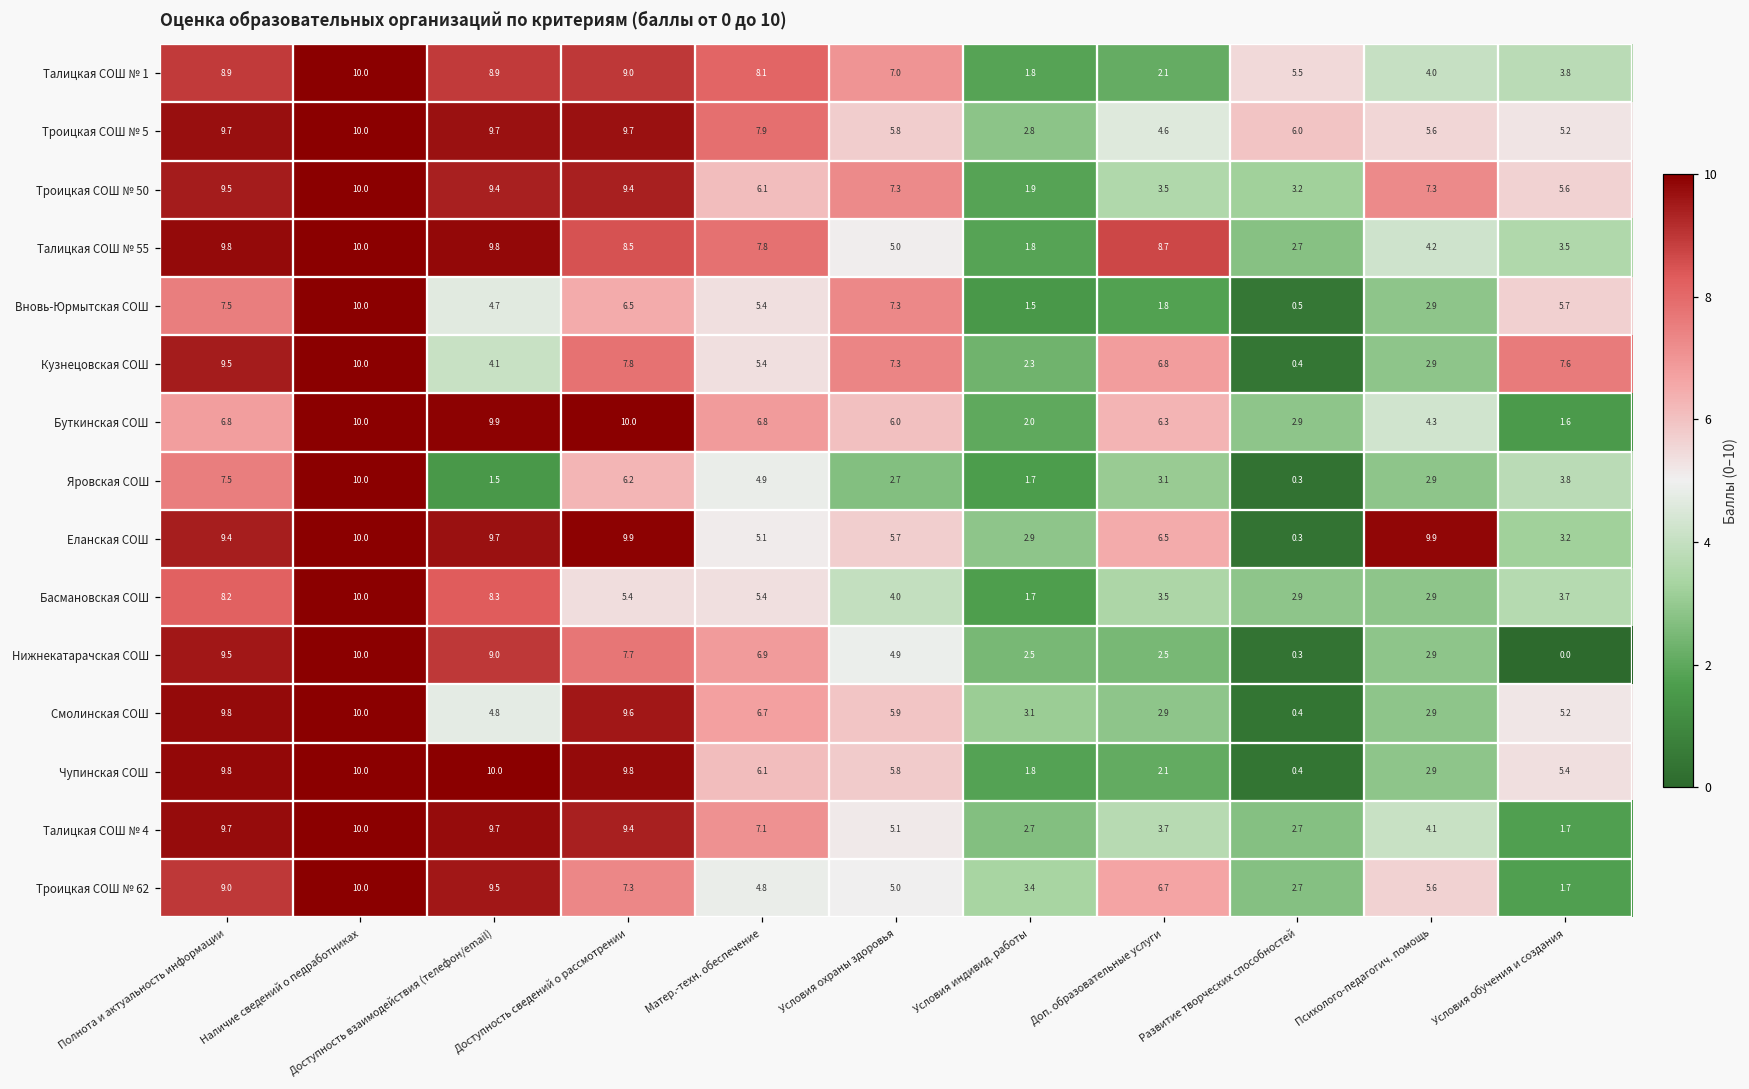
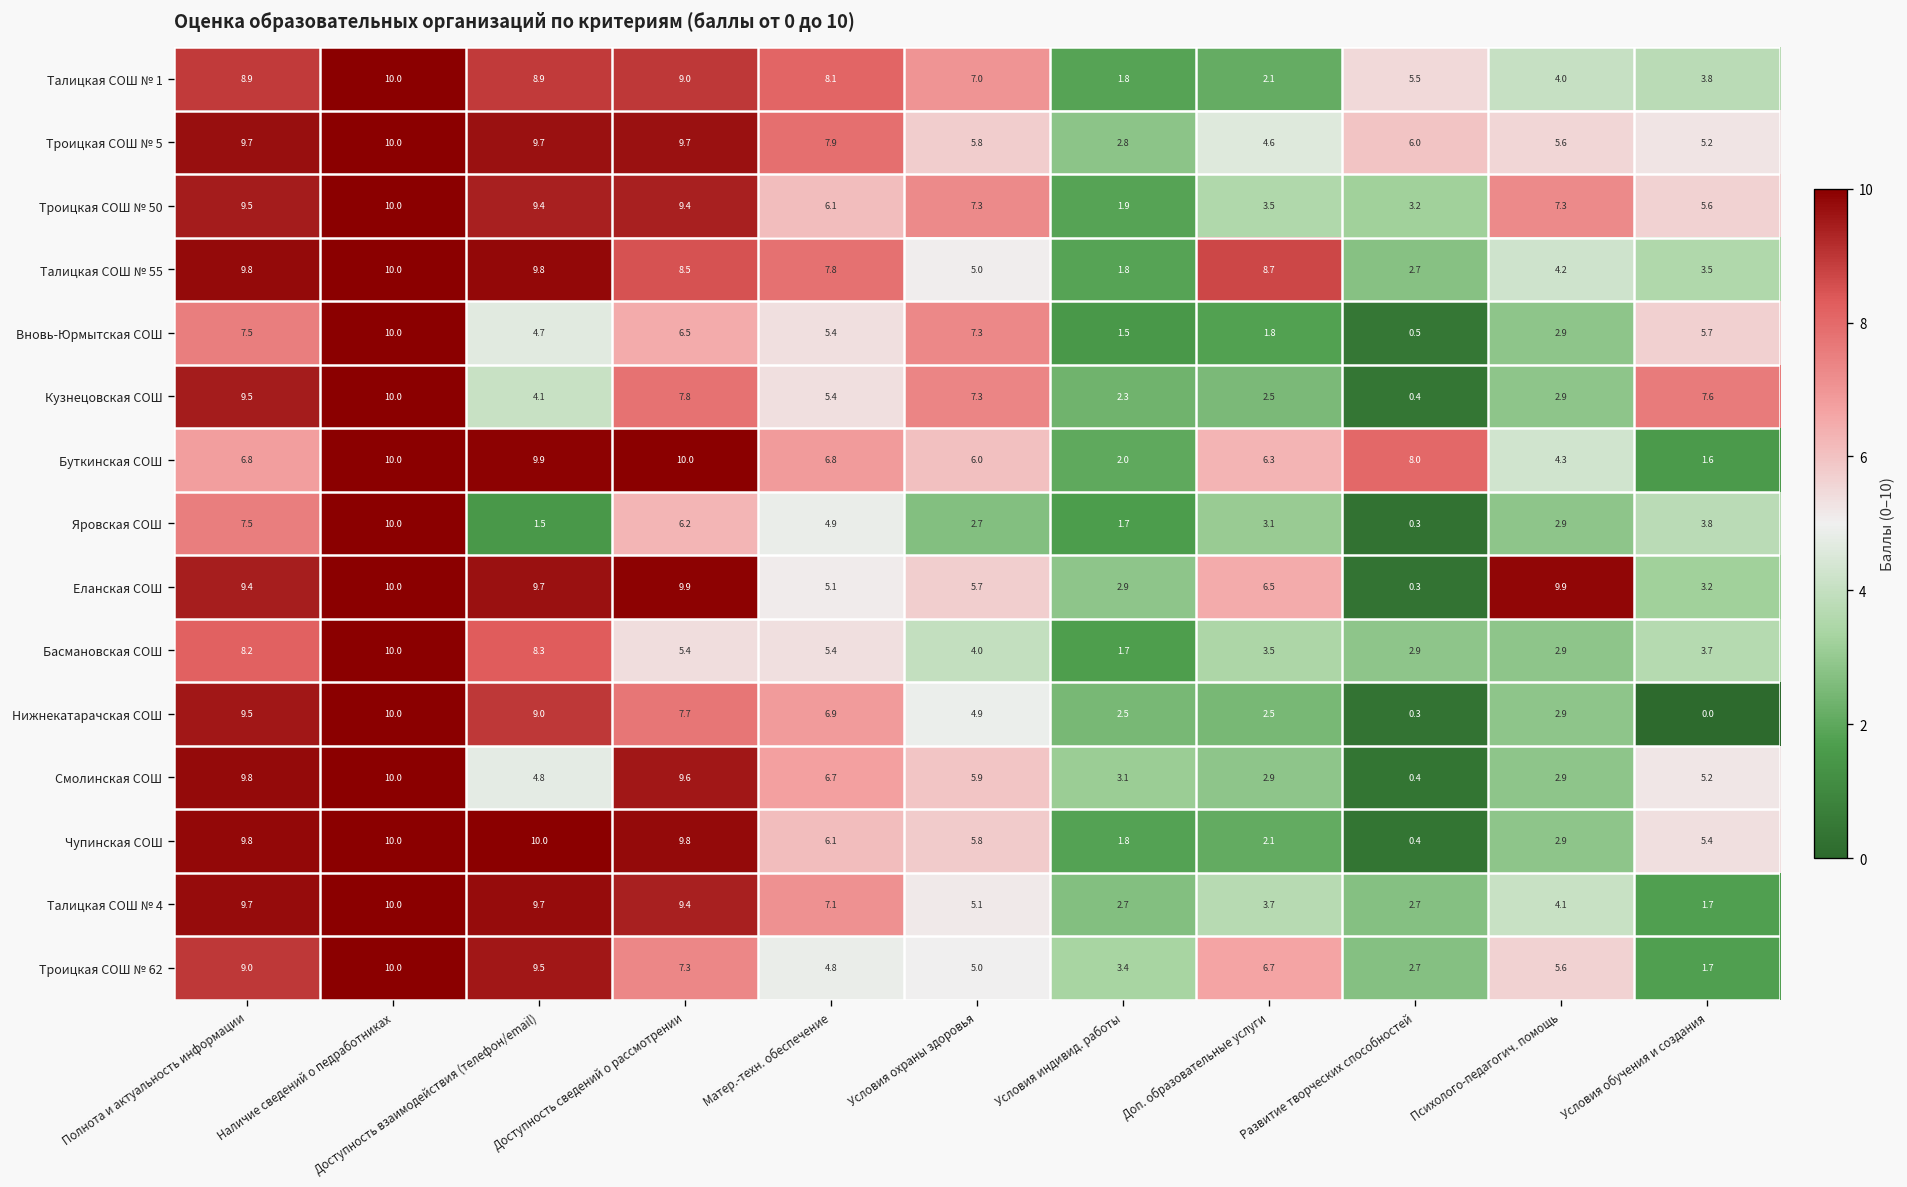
Кузнецовская СОШ, Доп. образовательные услуги: 6.8 -> 2.5
Буткинская СОШ, Развитие творческих способностей: 2.9 -> 8.0
